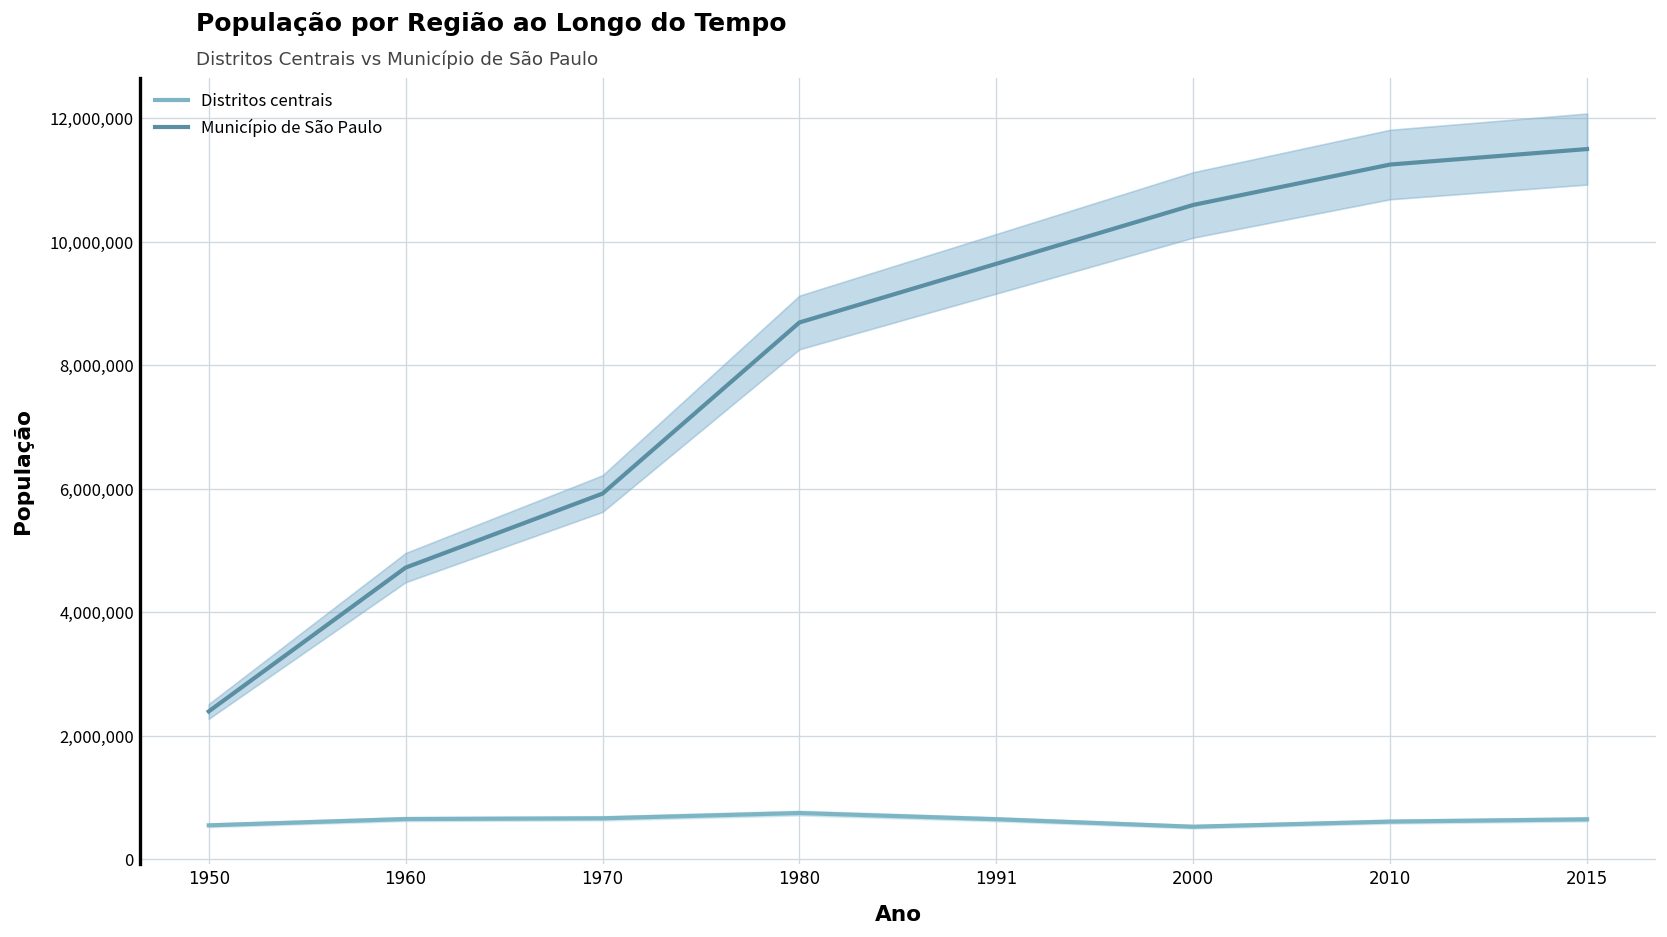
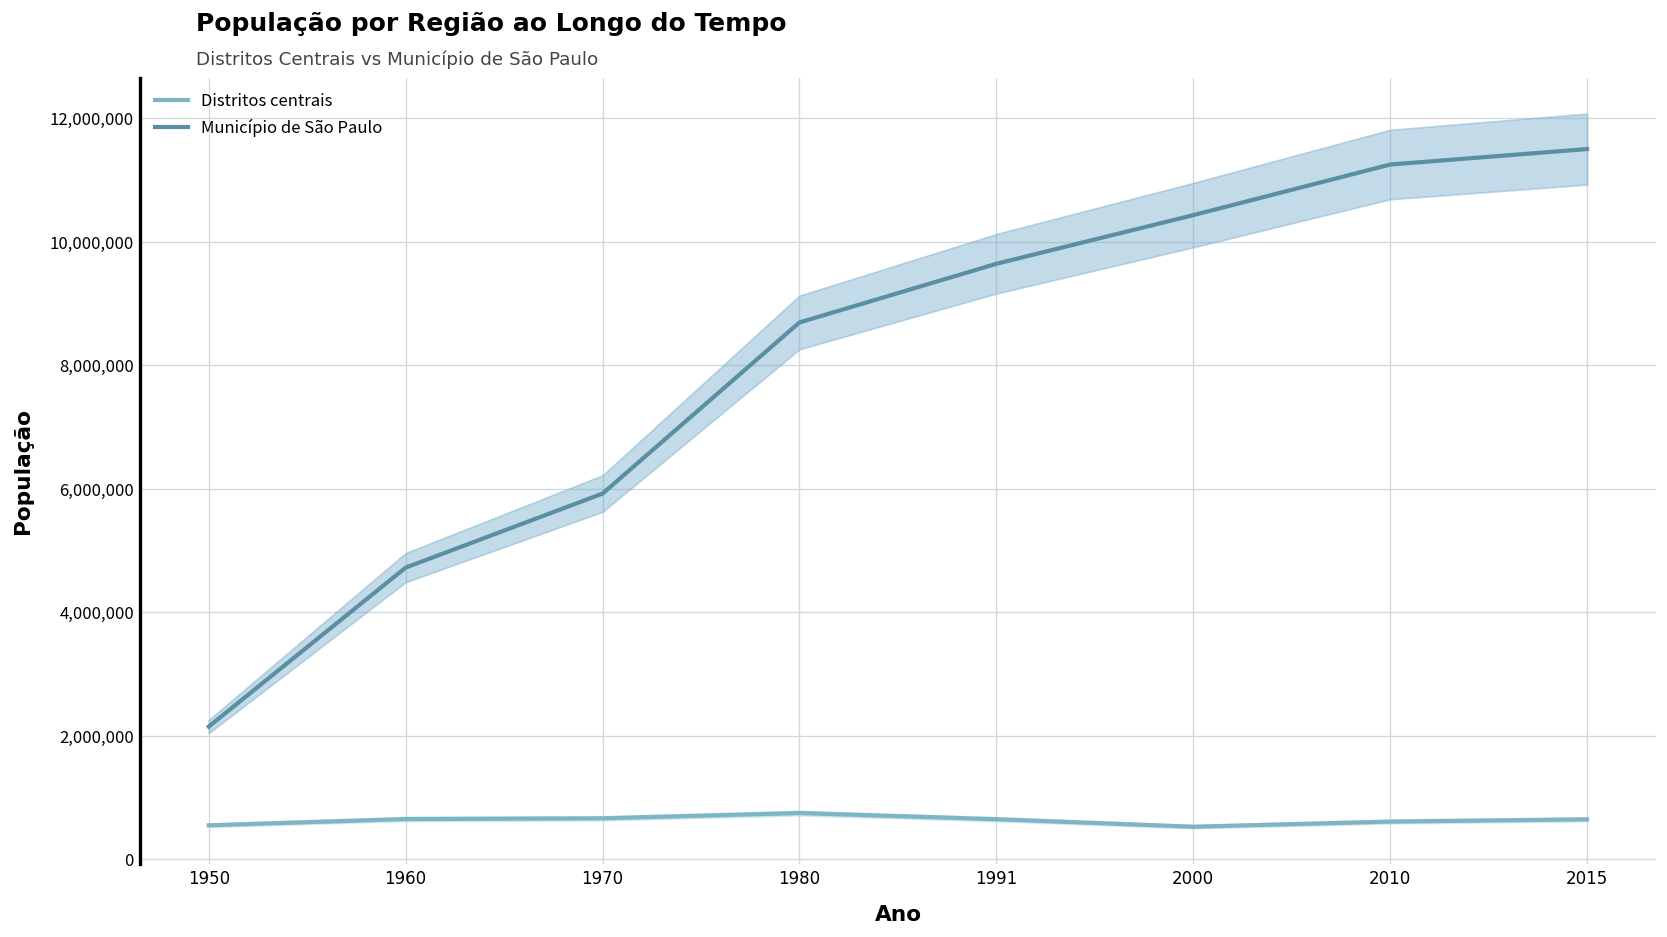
Município de São Paulo, 1950: 2,400,000 -> 2,200,000
Município de São Paulo, 2000: 10,600,000 -> 10,400,000
